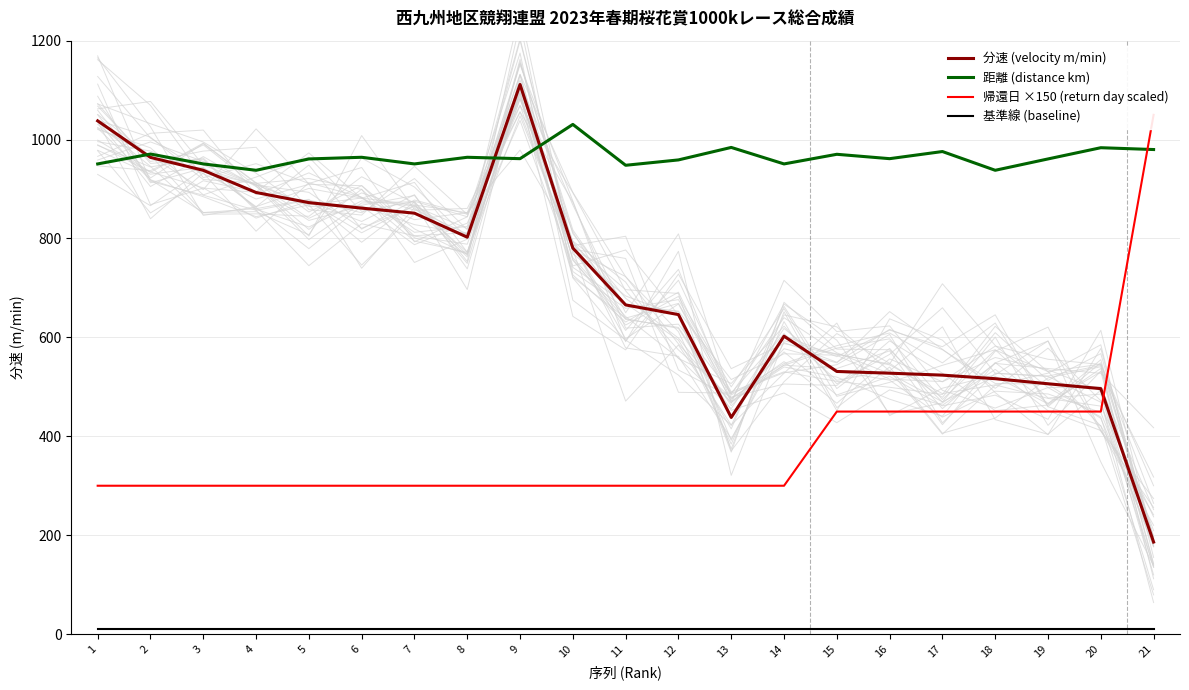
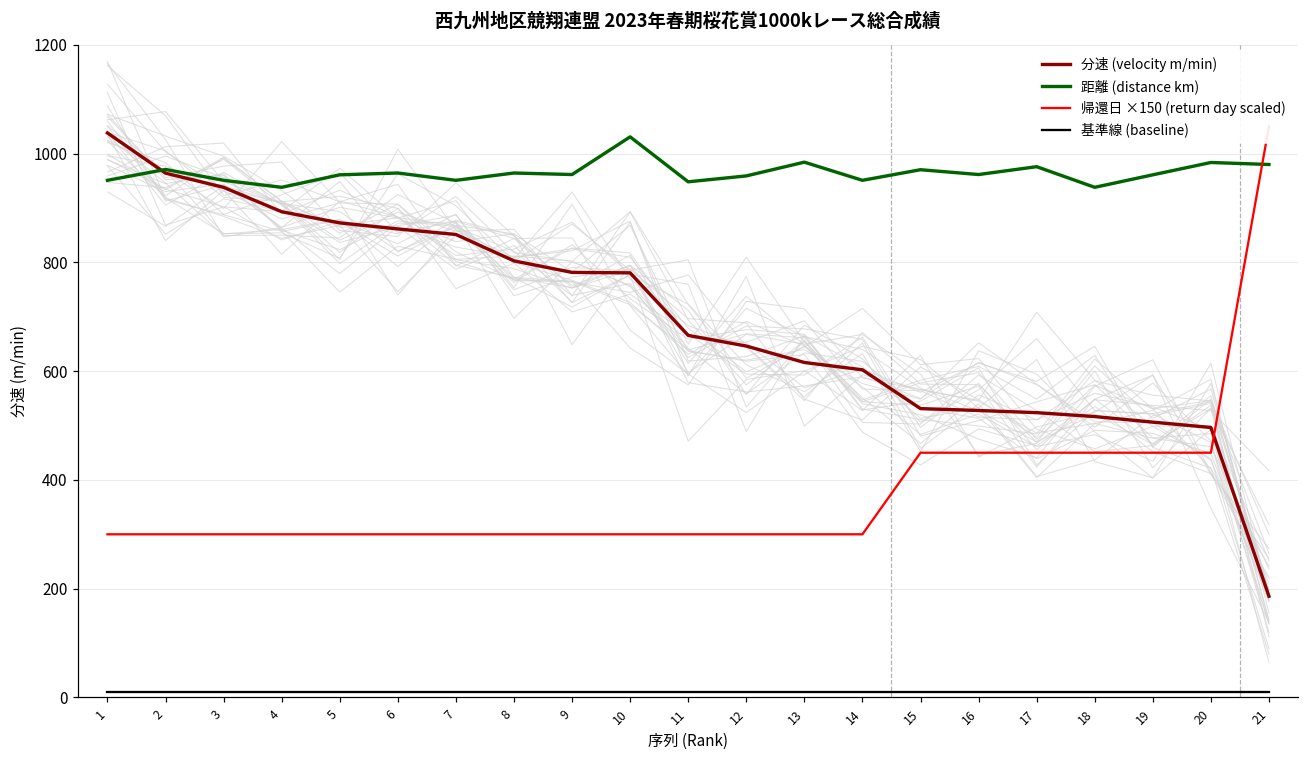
分速 (velocity m/min), 9: 1110 -> 780
分速 (velocity m/min), 13: 440 -> 620
